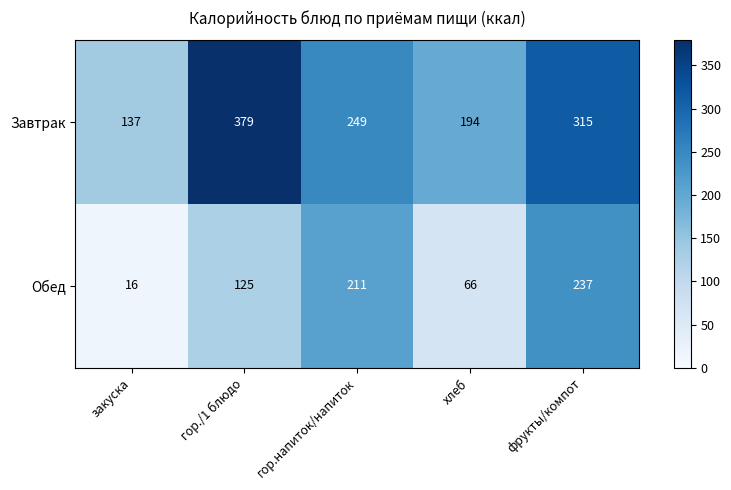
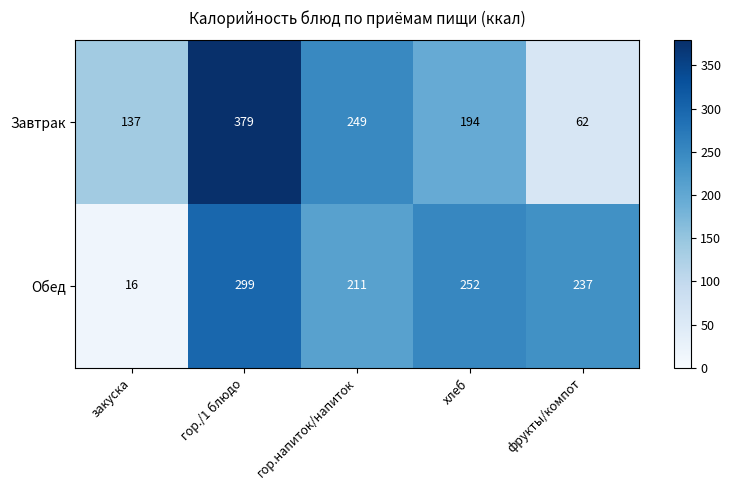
Завтрак, фрукты/компот: 315 -> 62
Обед, гор./1 блюдо: 125 -> 299
Обед, хлеб: 66 -> 252
